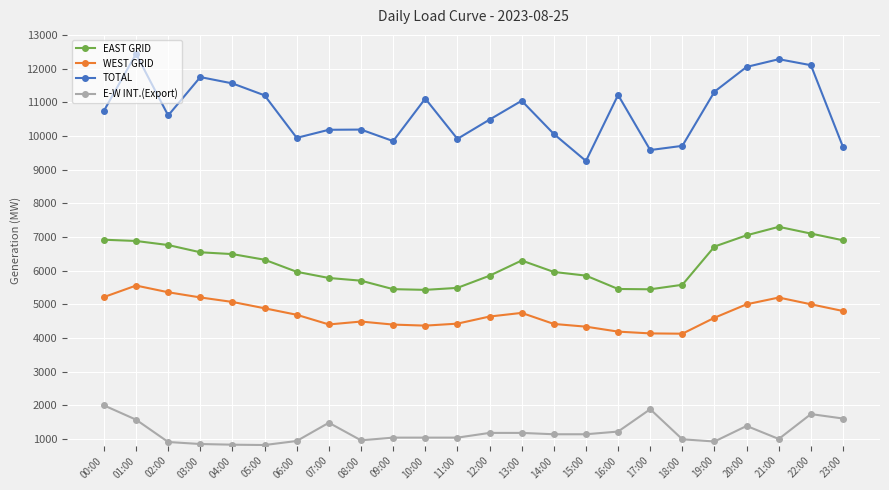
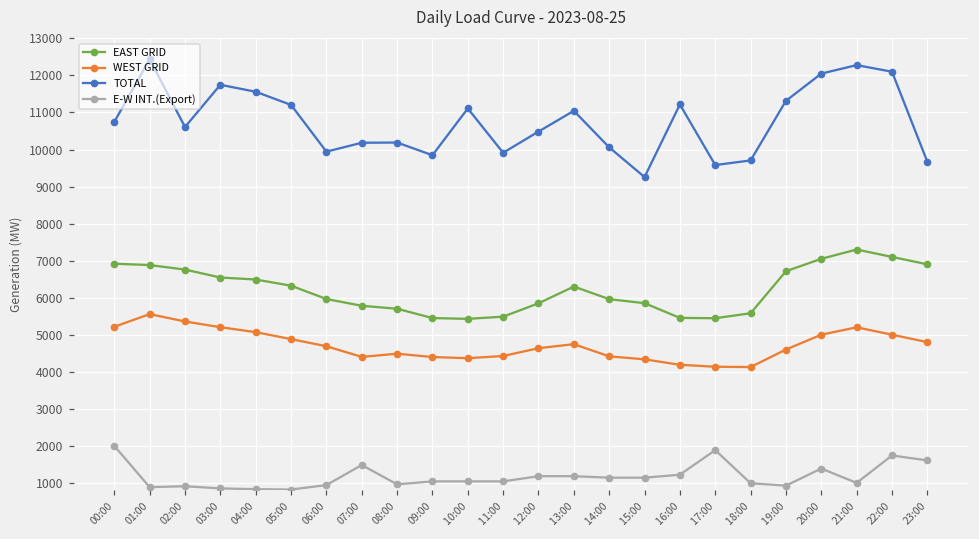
E-W INT.(Export), 01:00: 1600 -> 900
